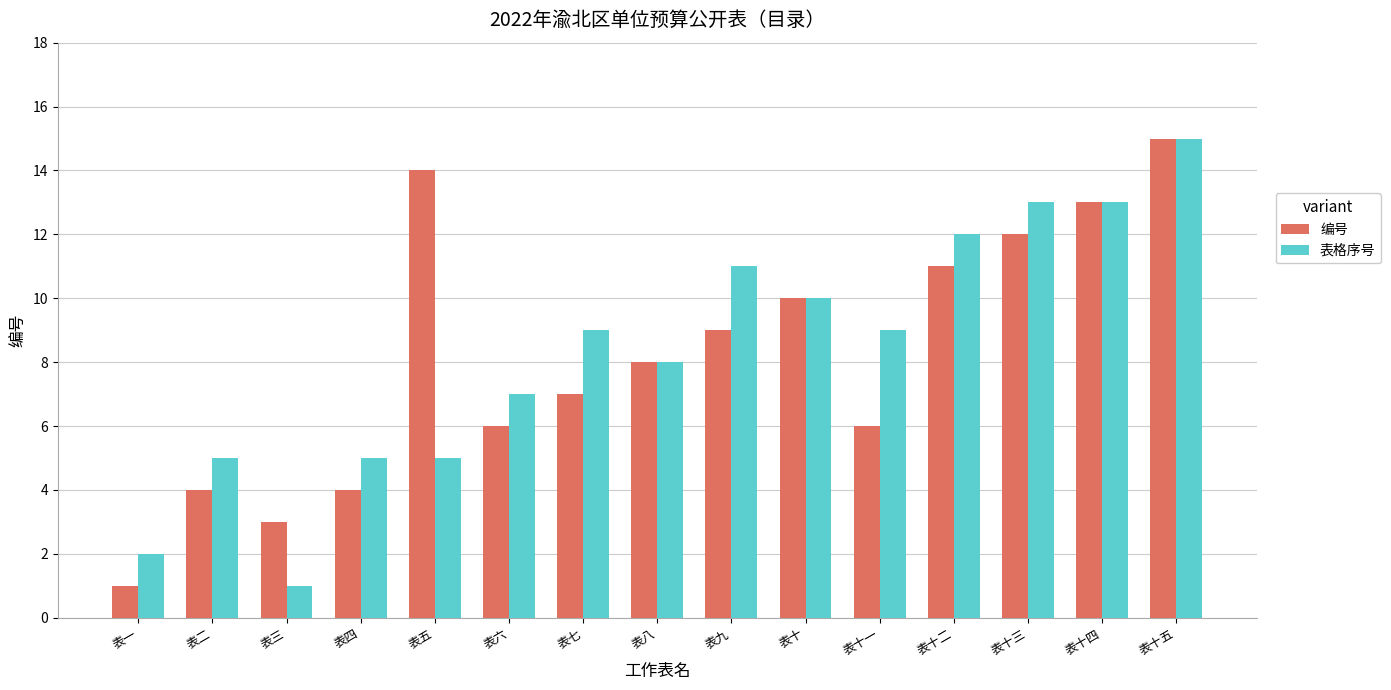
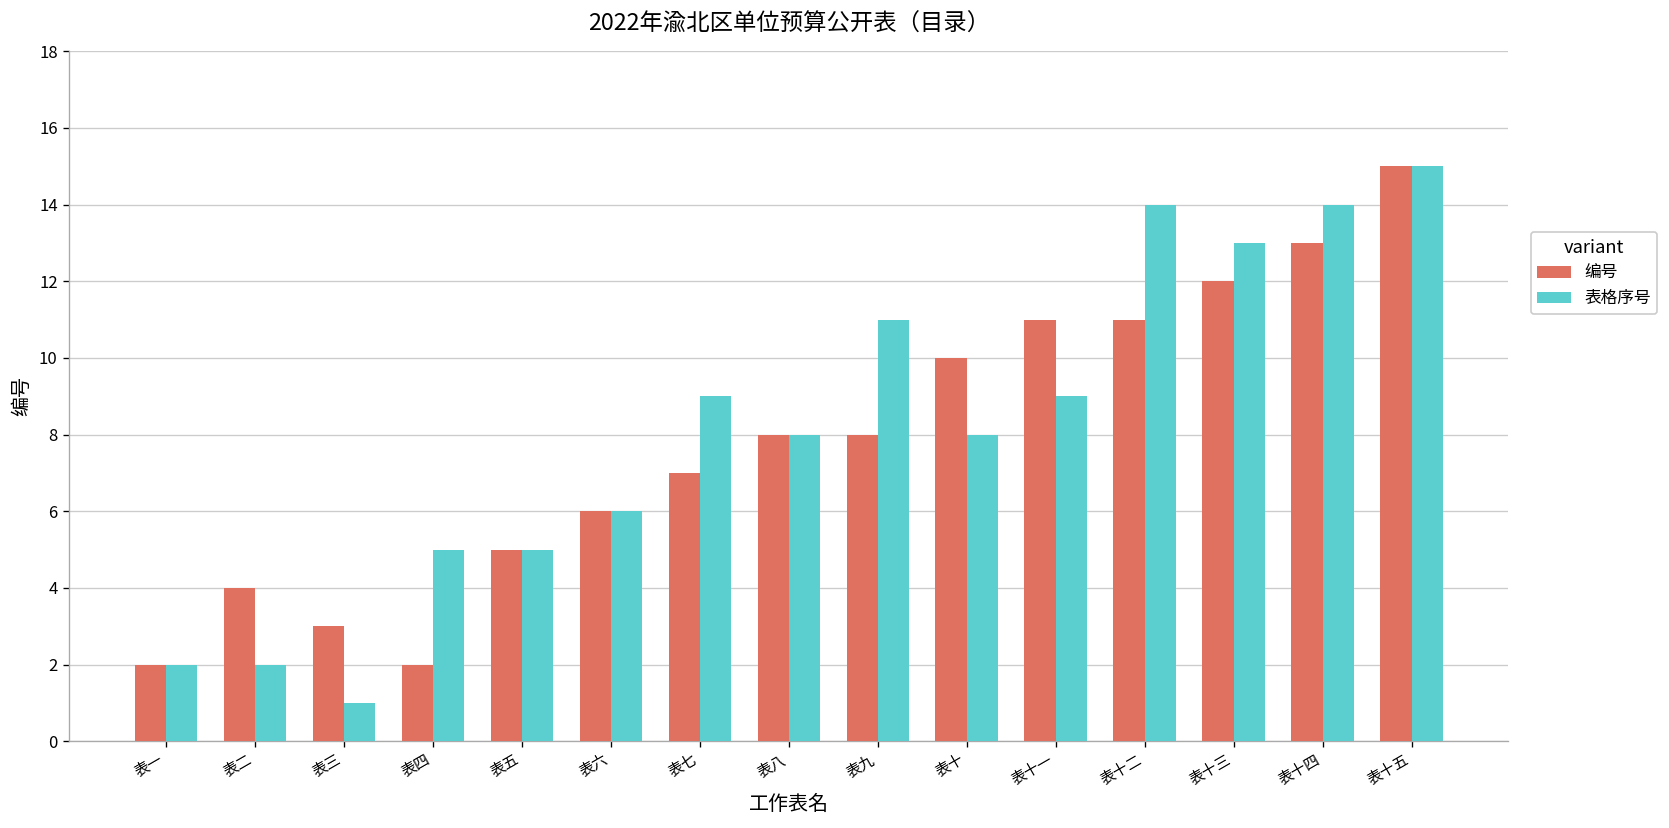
编号, 表一: 1 -> 2
表格序号, 表二: 5 -> 2
编号, 表四: 4 -> 2
编号, 表五: 14 -> 5
表格序号, 表六: 7 -> 6
编号, 表九: 9 -> 8
表格序号, 表十: 10 -> 8
编号, 表十一: 6 -> 11
表格序号, 表十二: 12 -> 14
表格序号, 表十四: 13 -> 14
